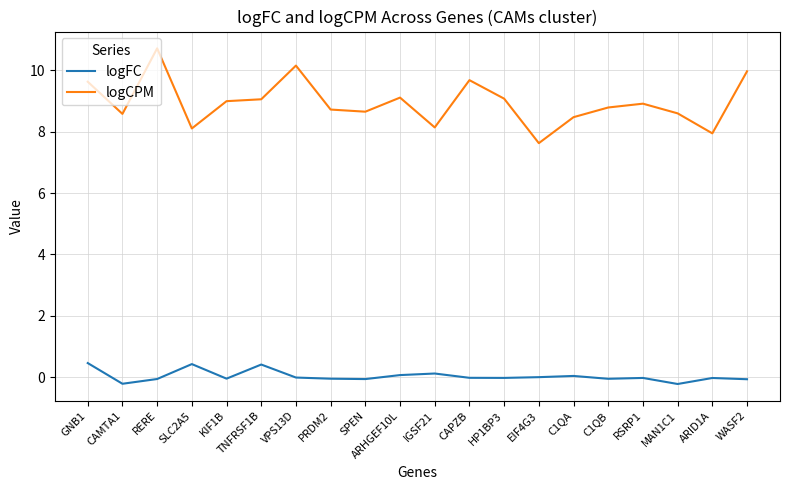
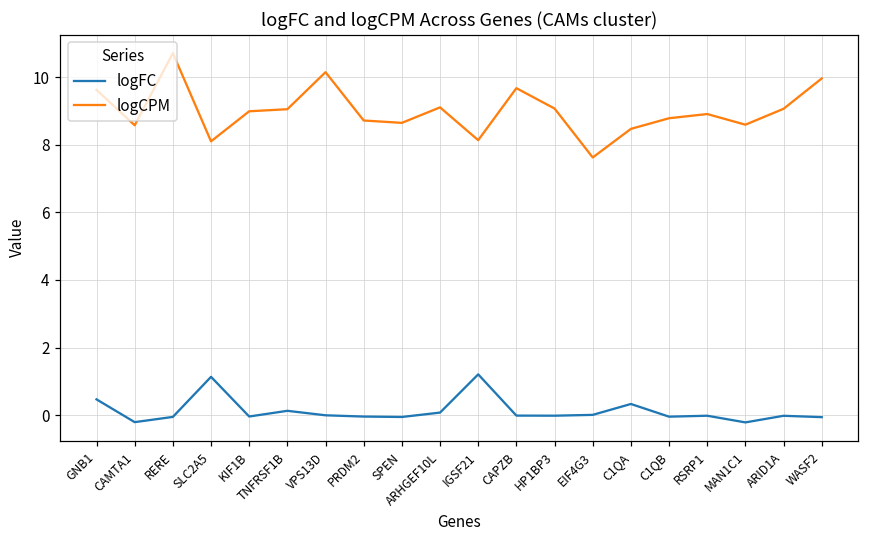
logFC, SLC2A5: 0.4 -> 1.1
logFC, TNFRSF1B: 0.4 -> 0.1
logFC, IGSF21: 0.1 -> 1.2
logFC, C1QA: 0.0 -> 0.3
logCPM, ARID1A: 7.9 -> 9.1
